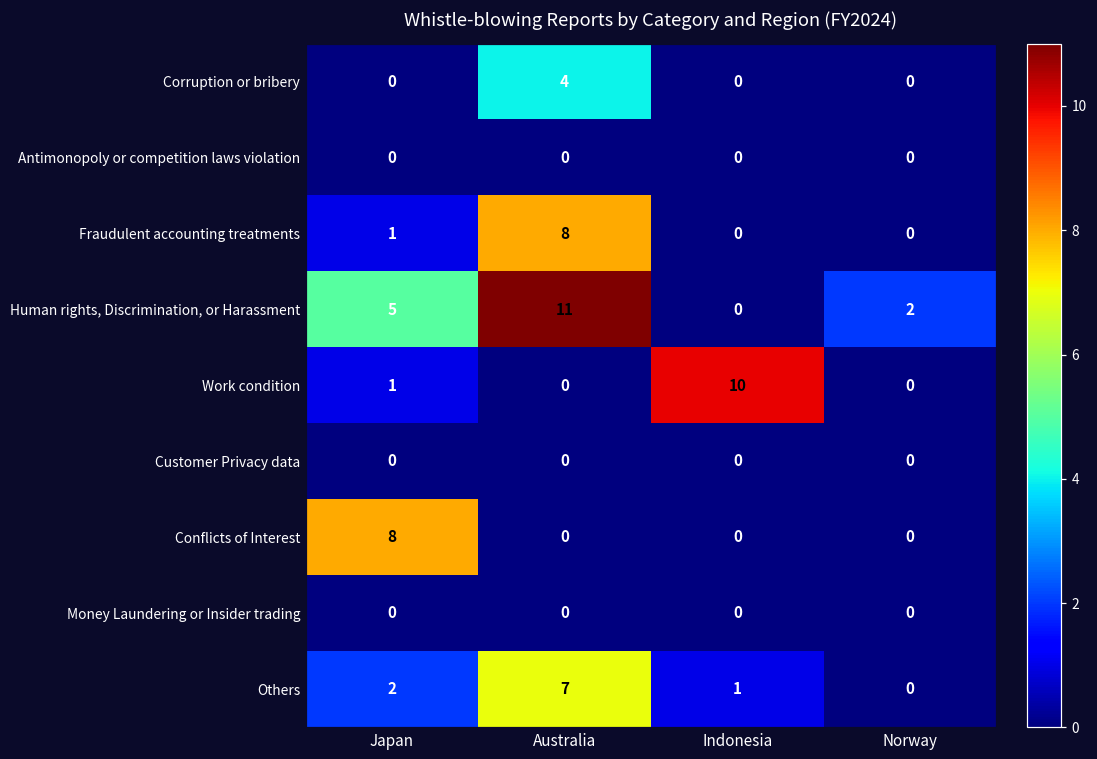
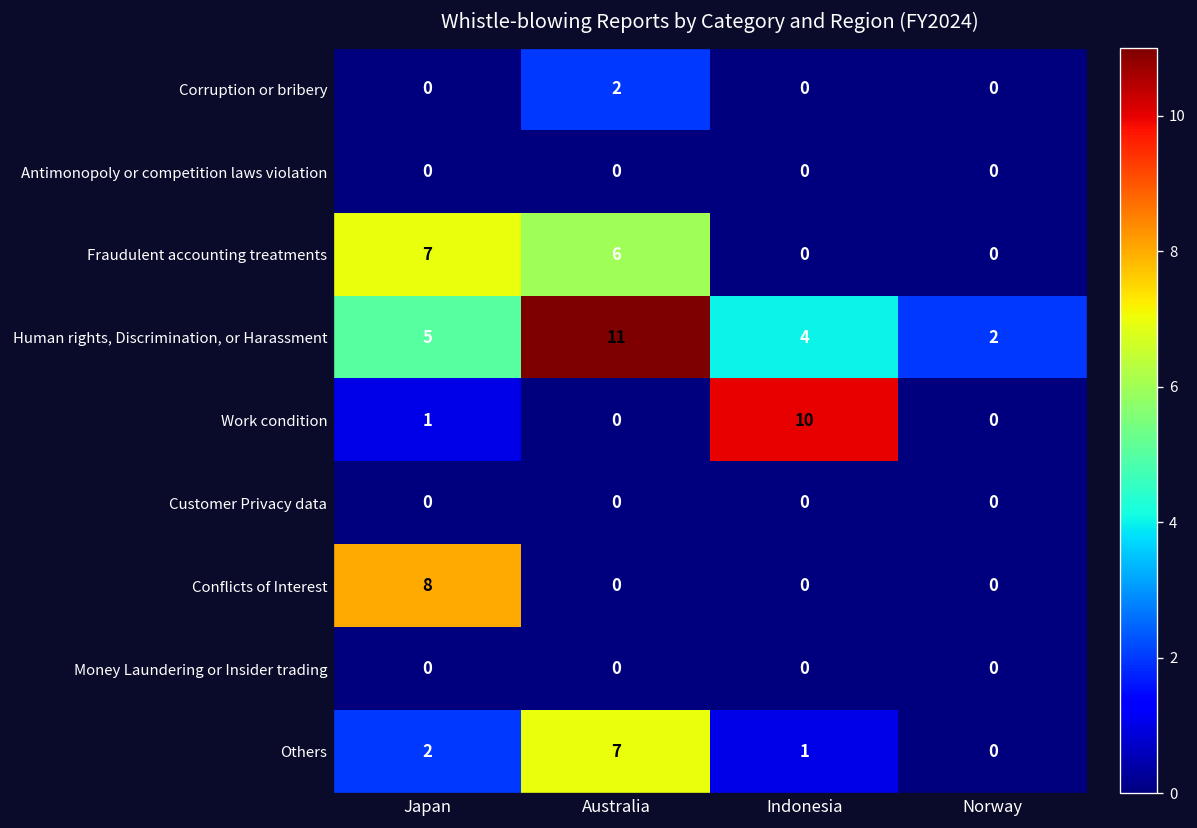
Corruption or bribery, Australia: 4 -> 2
Fraudulent accounting treatments, Japan: 1 -> 7
Fraudulent accounting treatments, Australia: 8 -> 6
Human rights, Discrimination, or Harassment, Indonesia: 0 -> 4
